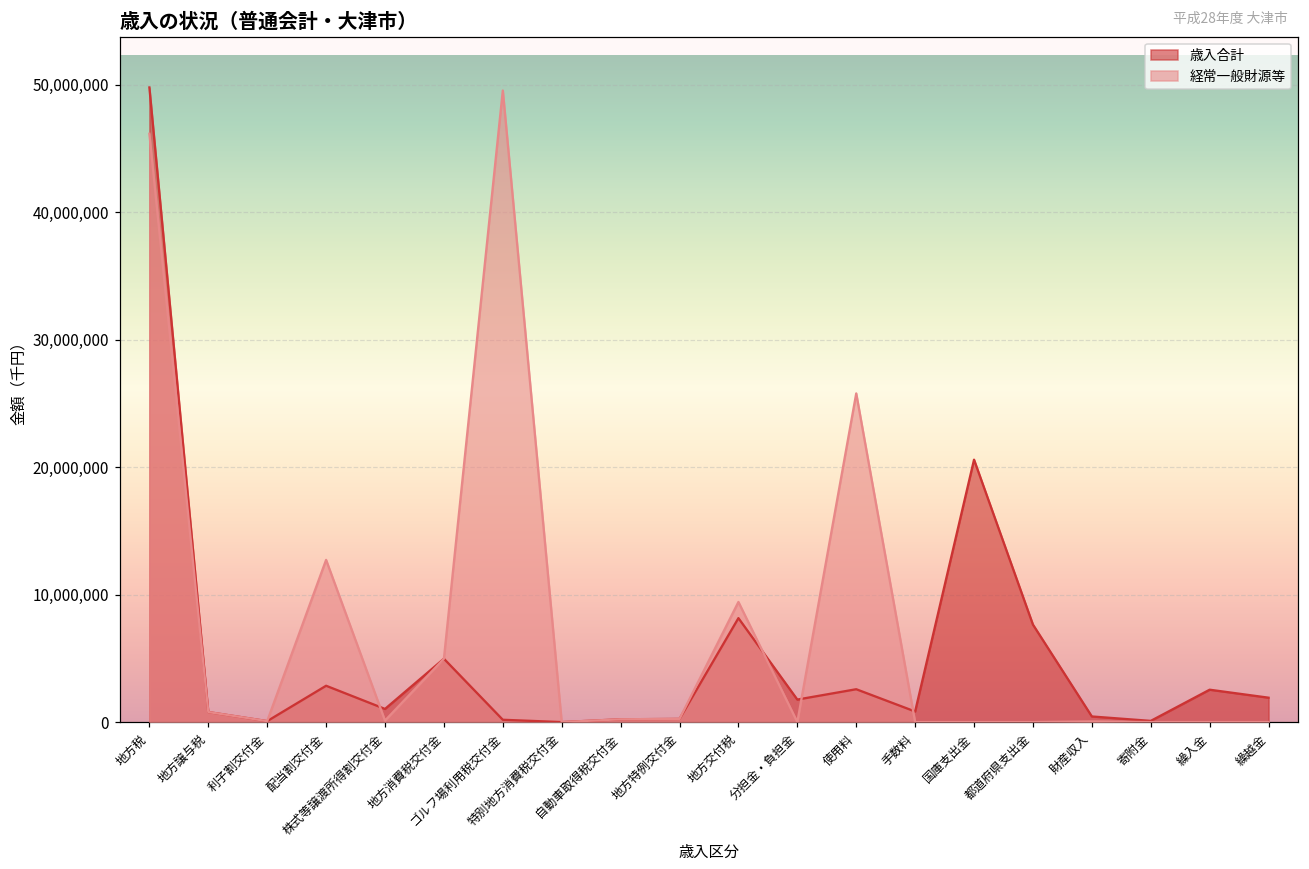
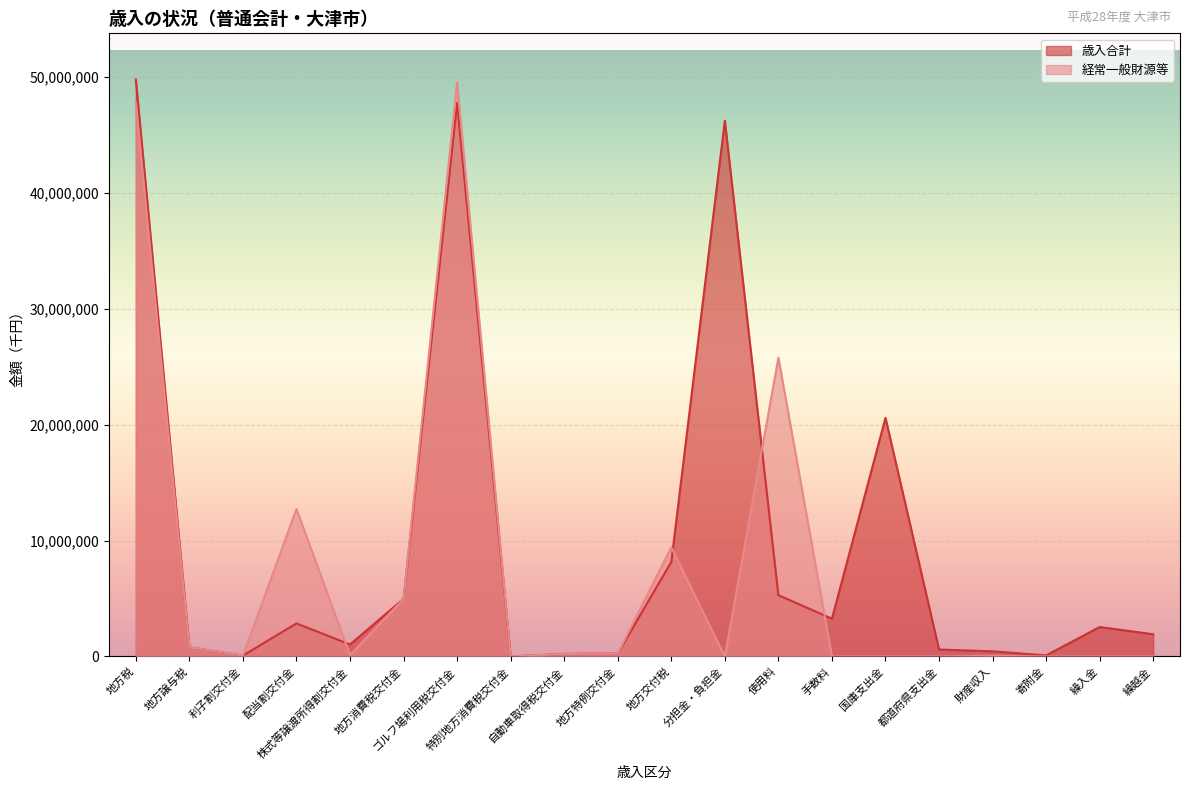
経常一般財源等, 地方税: 46,200,000 -> 47,800,000
歳入合計, ゴルフ場利用税交付金: 200,000 -> 47,800,000
歳入合計, 分担金・負担金: 1,800,000 -> 46,200,000
歳入合計, 使用料: 2,600,000 -> 5,300,000
歳入合計, 手数料: 800,000 -> 3,300,000
歳入合計, 都道府県支出金: 7,600,000 -> 600,000
